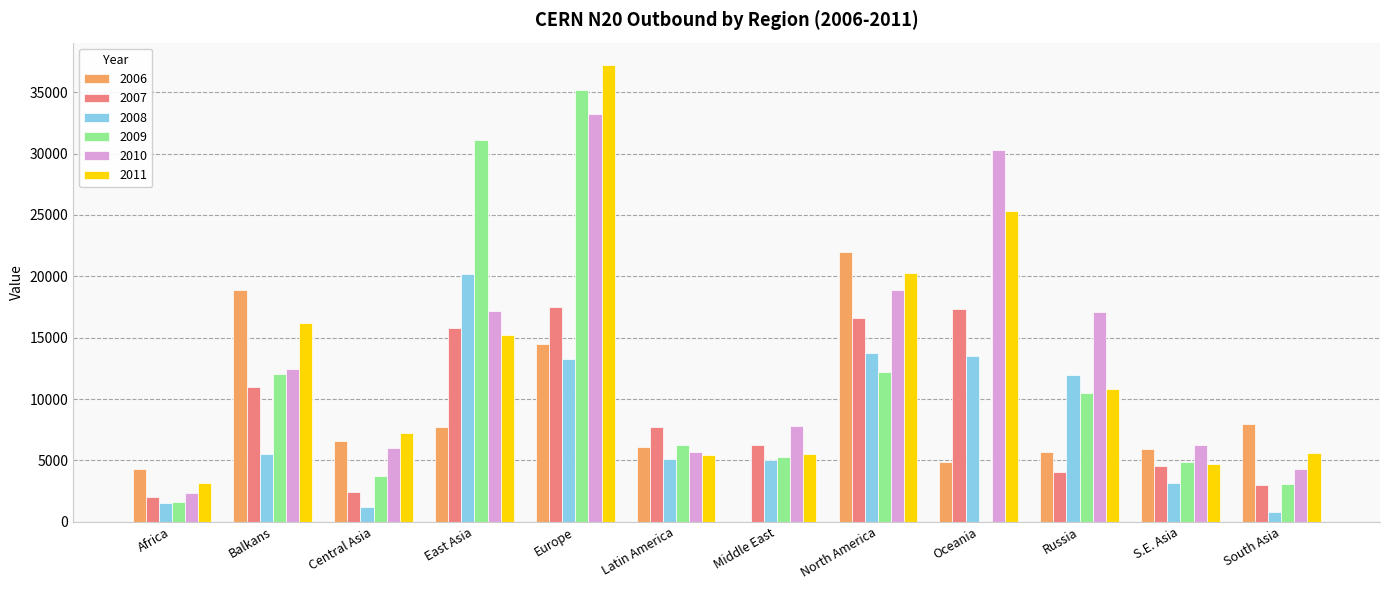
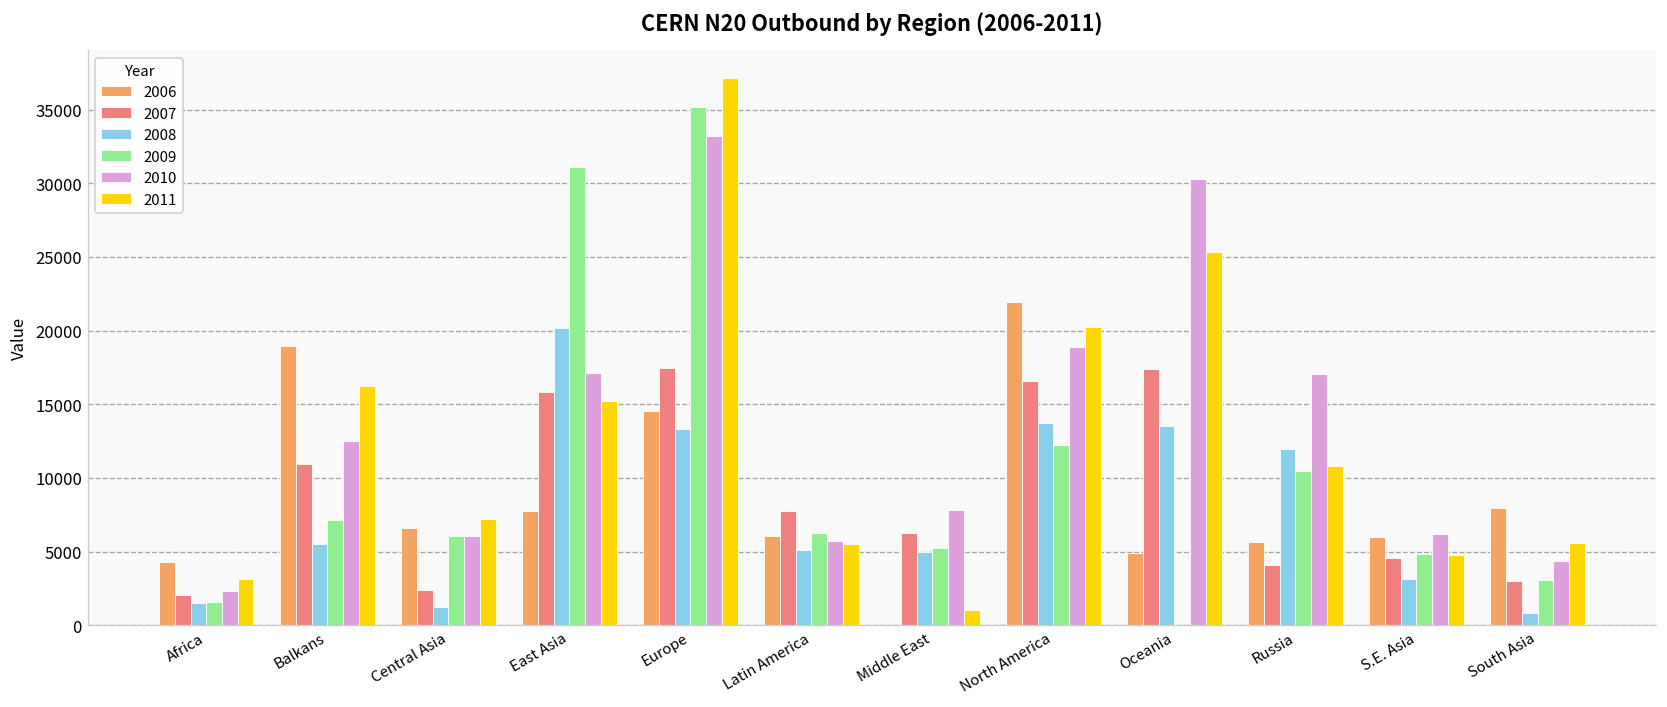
2009, Balkans: 12000 -> 7100
2009, Central Asia: 3700 -> 6000
2011, Middle East: 5500 -> 1100
